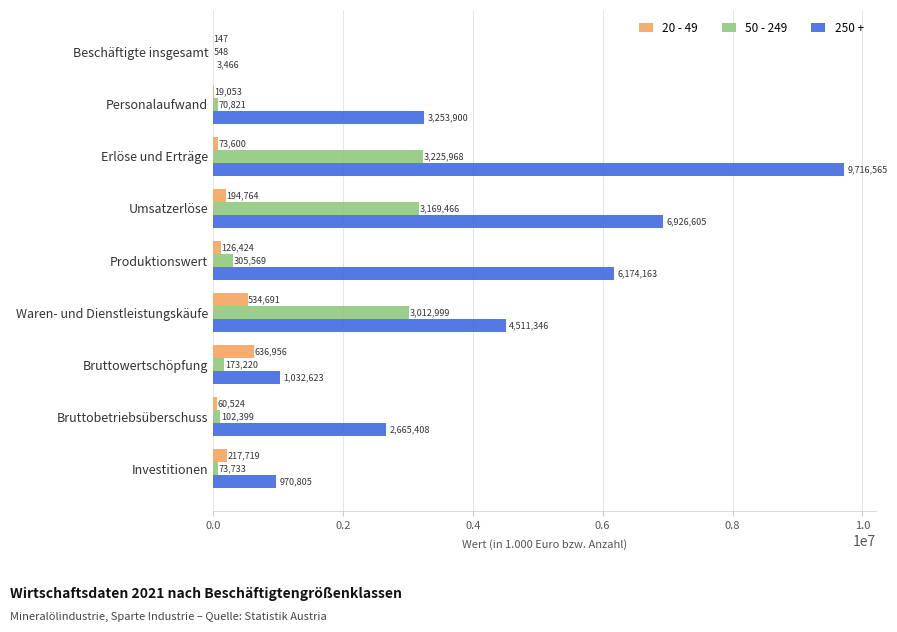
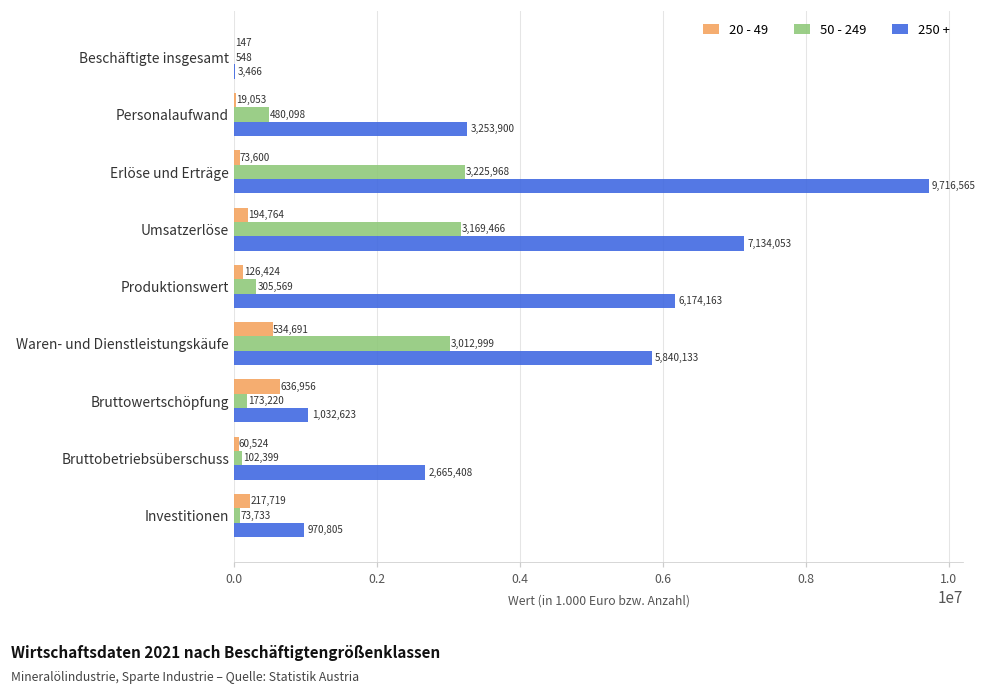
50 - 249, Personalaufwand: 70,821 -> 480,098
250 +, Umsatzerlöse: 6,926,605 -> 7,134,053
250 +, Waren- und Dienstleistungskäufe: 4,511,346 -> 5,840,133
